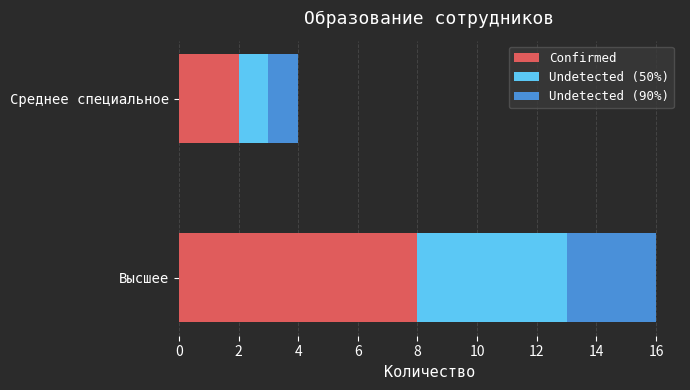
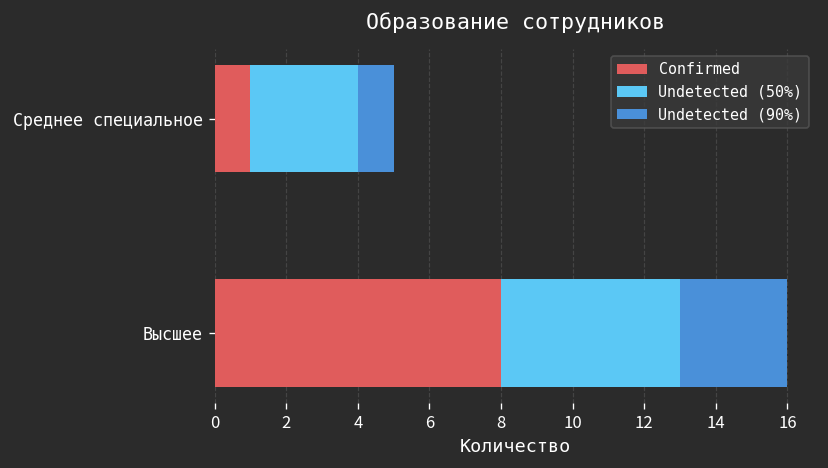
Confirmed, Среднее специальное: 2 -> 1
Undetected (50%), Среднее специальное: 1 -> 3
